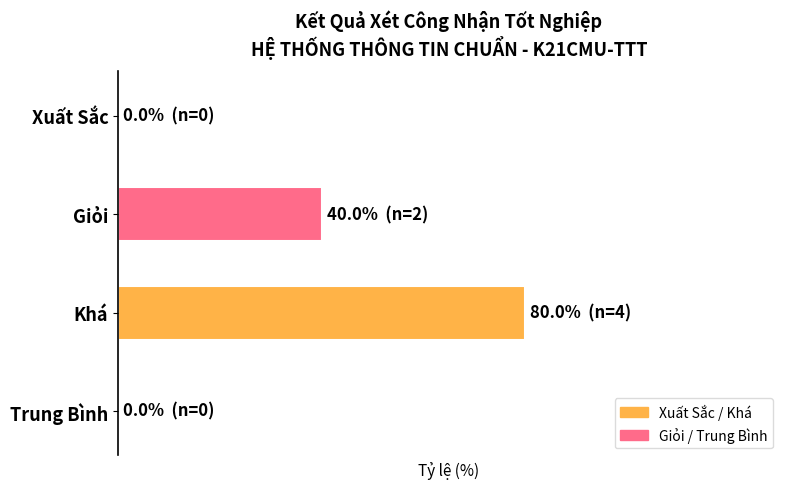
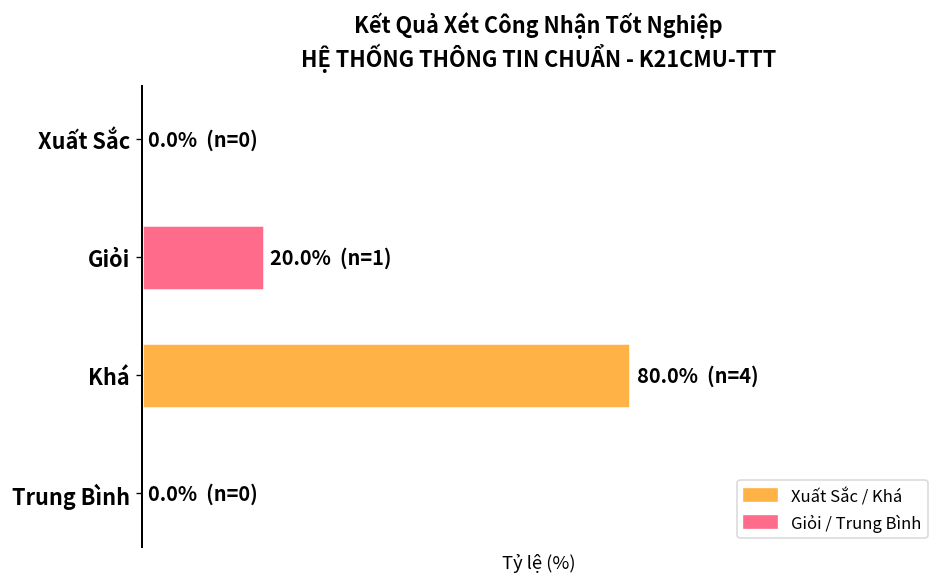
Giỏi: 40.0% (n=2) -> 20.0% (n=1)
